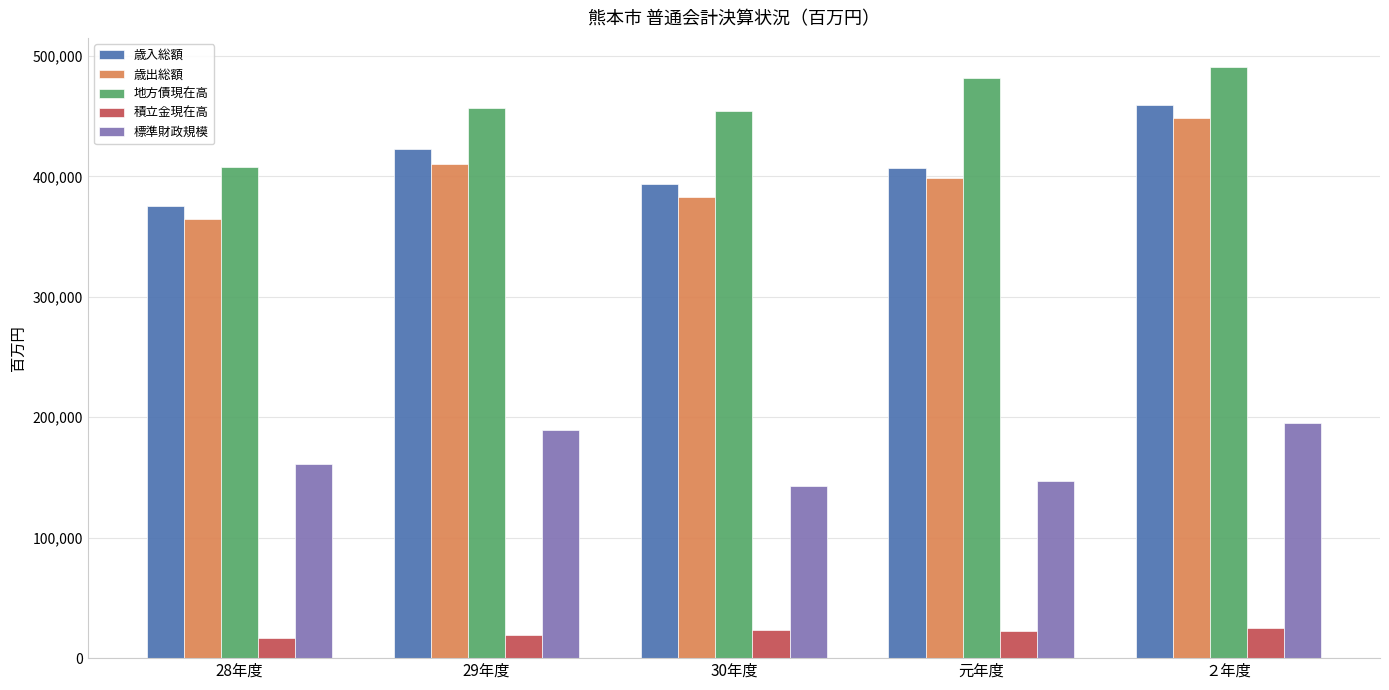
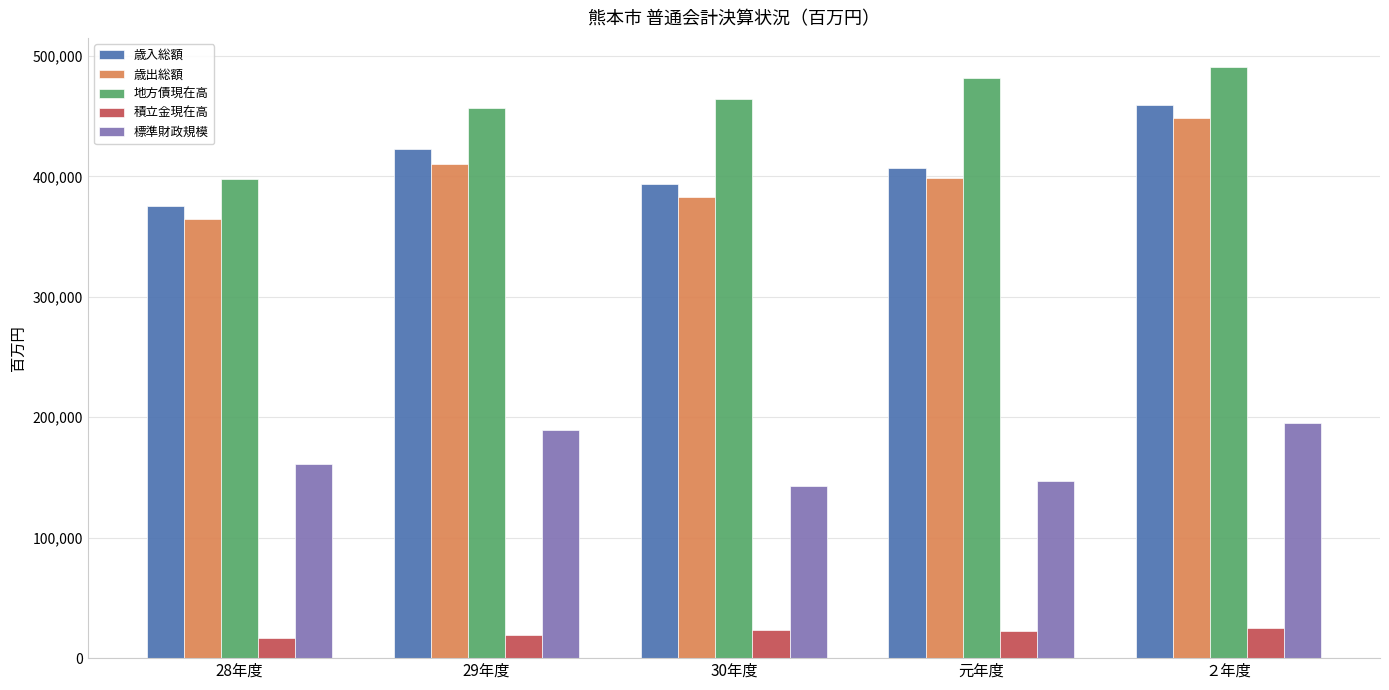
地方債現在高, 28年度: 408,000 -> 398,000
地方債現在高, 30年度: 454,000 -> 464,000
